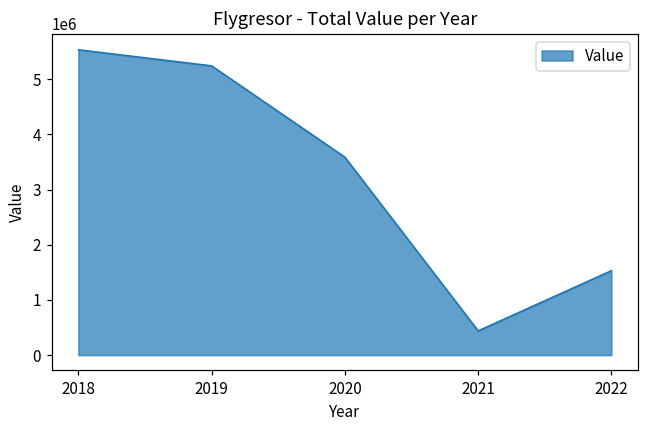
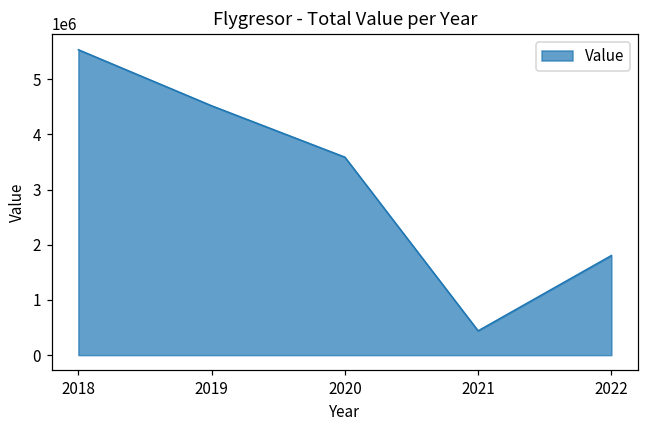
2019: 5200000 -> 4500000
2022: 1500000 -> 1800000
